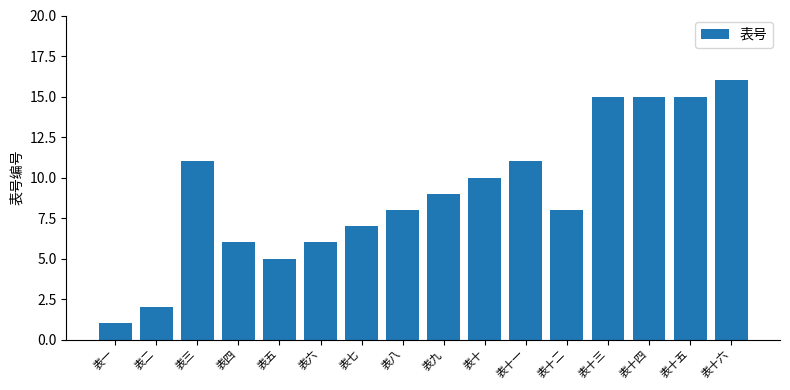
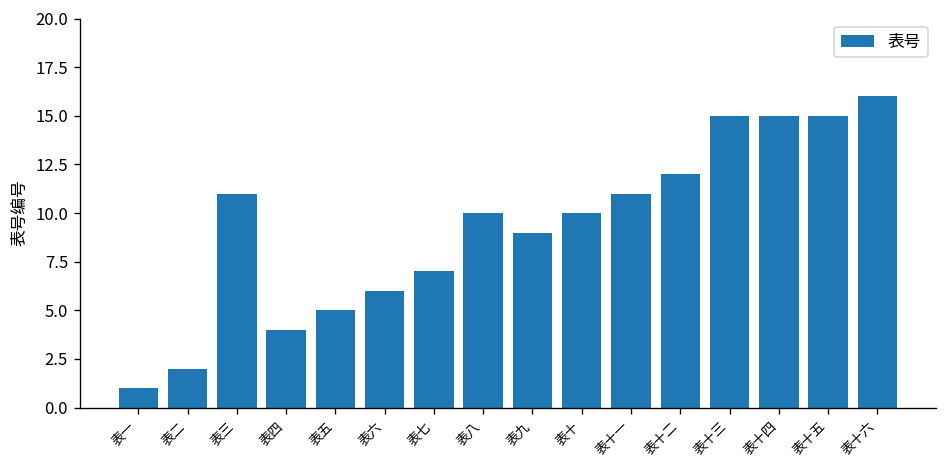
表四: 6 -> 4
表八: 8 -> 10
表十二: 8 -> 12
